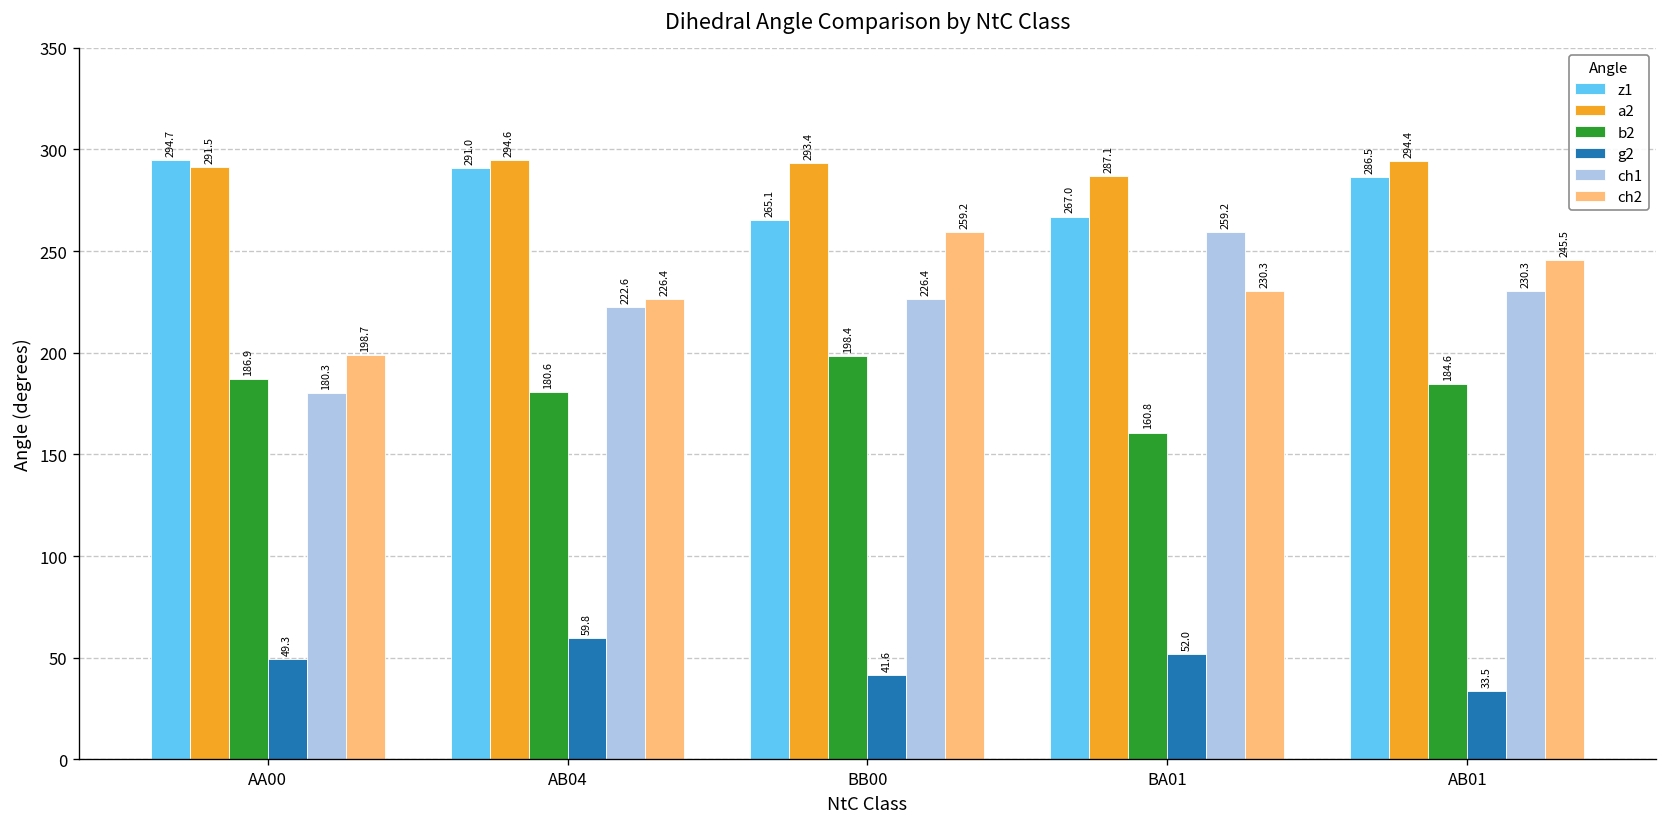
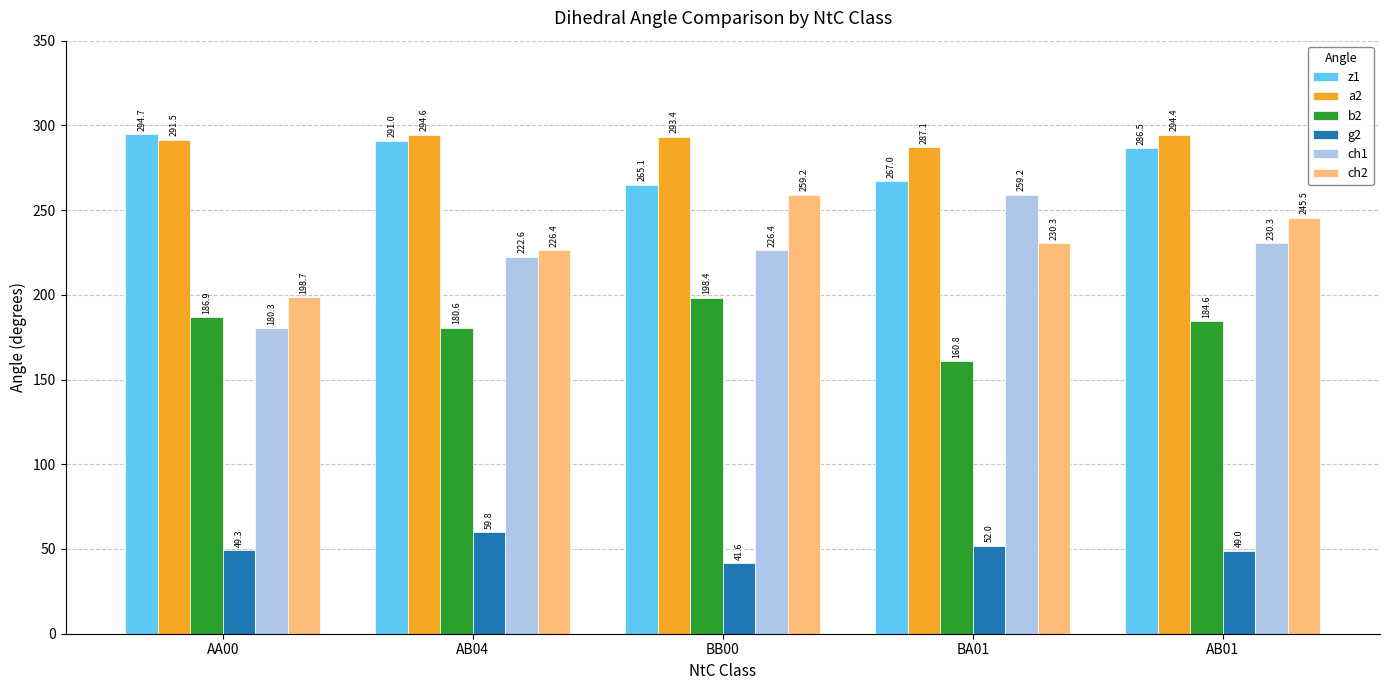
g2, AB01: 33.5 -> 49.0
